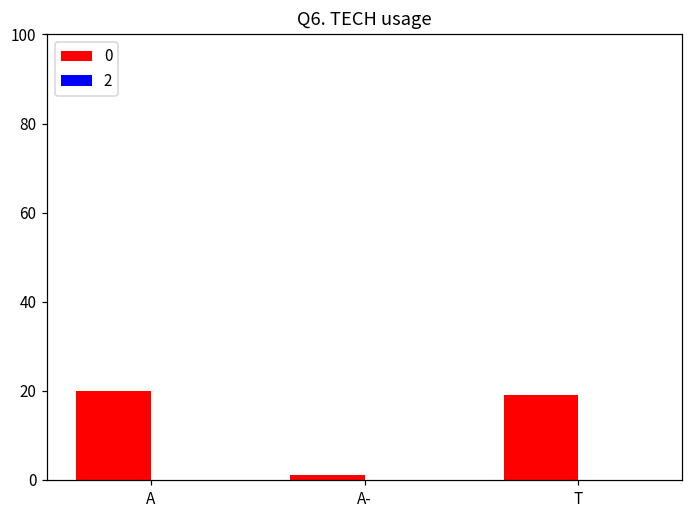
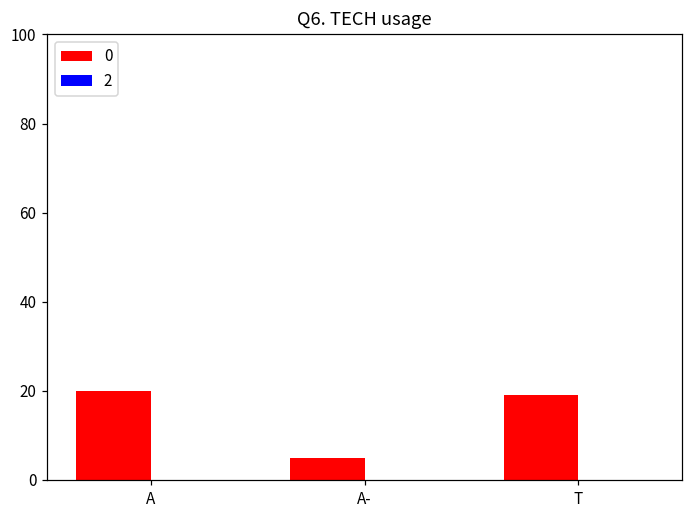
0, A-: 1 -> 5
